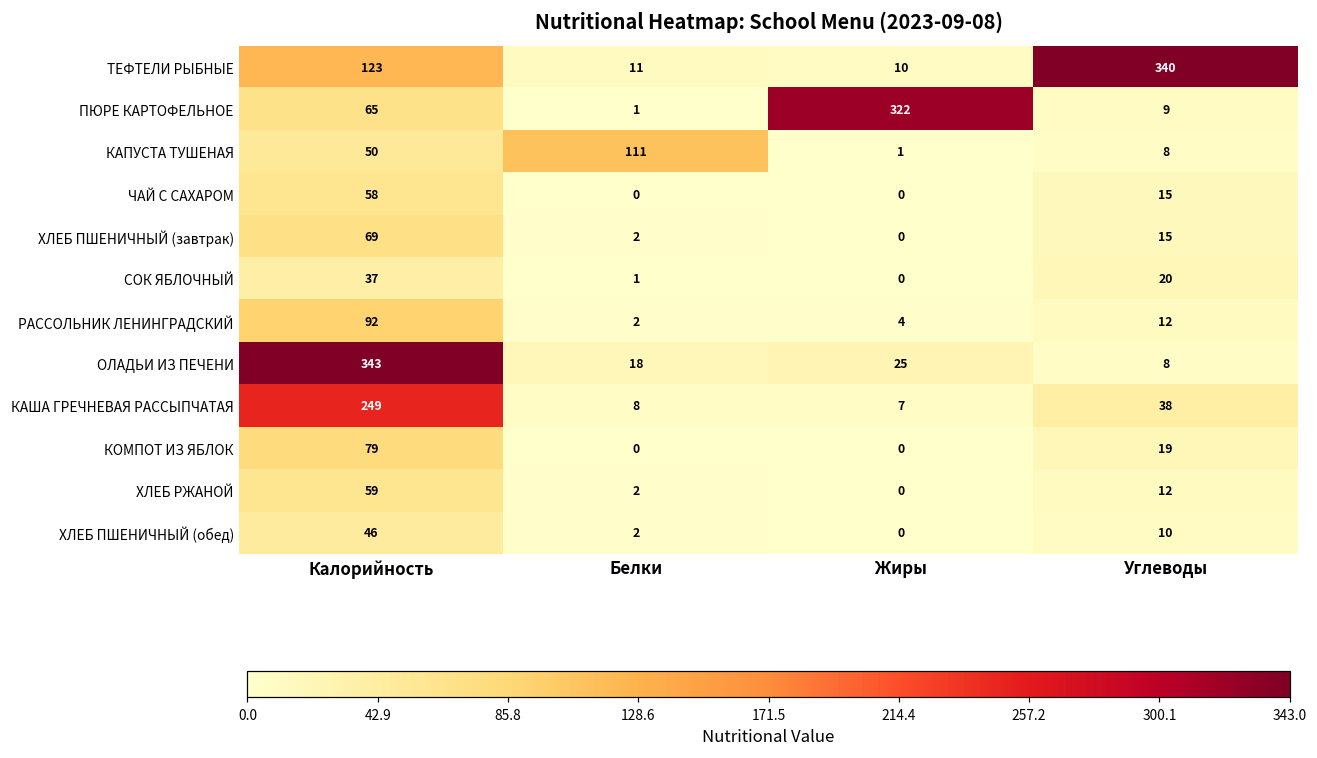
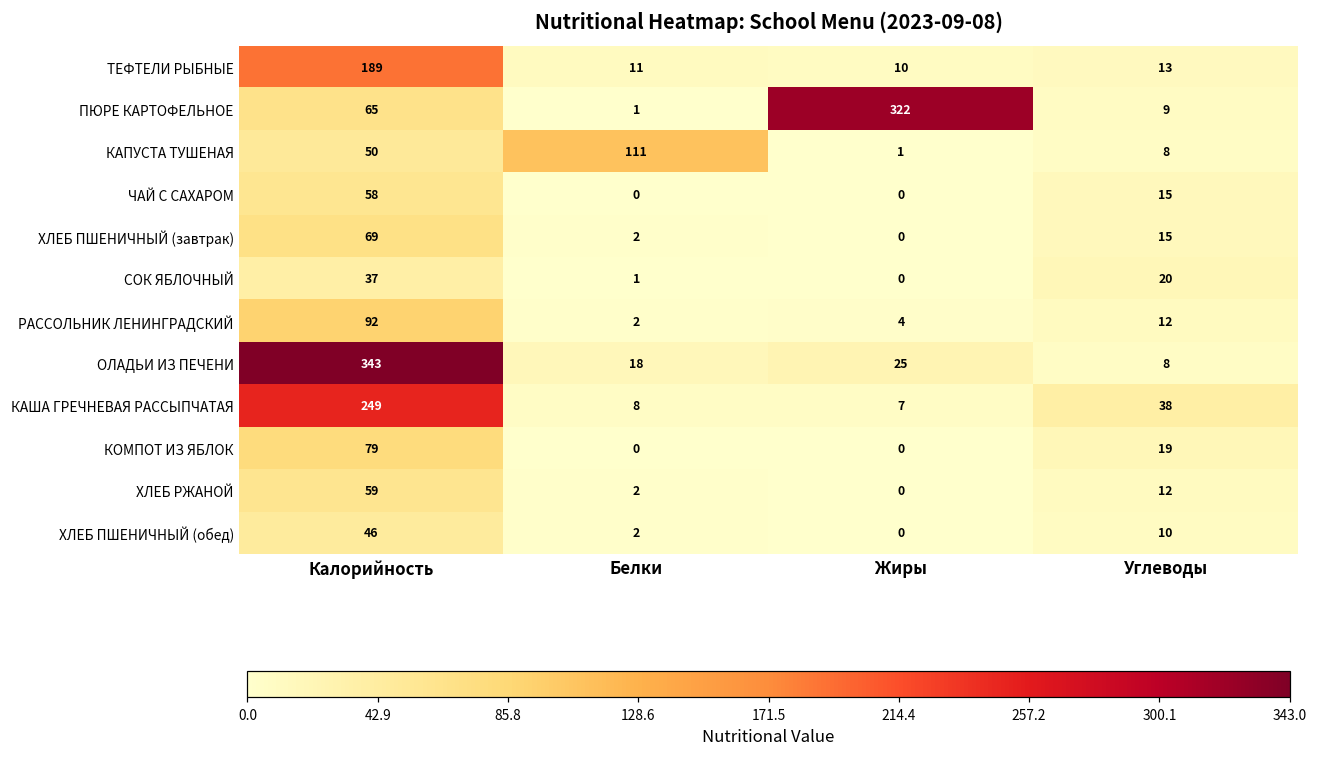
ТЕФТЕЛИ РЫБНЫЕ, Калорийность: 123 -> 189
ТЕФТЕЛИ РЫБНЫЕ, Углеводы: 340 -> 13
